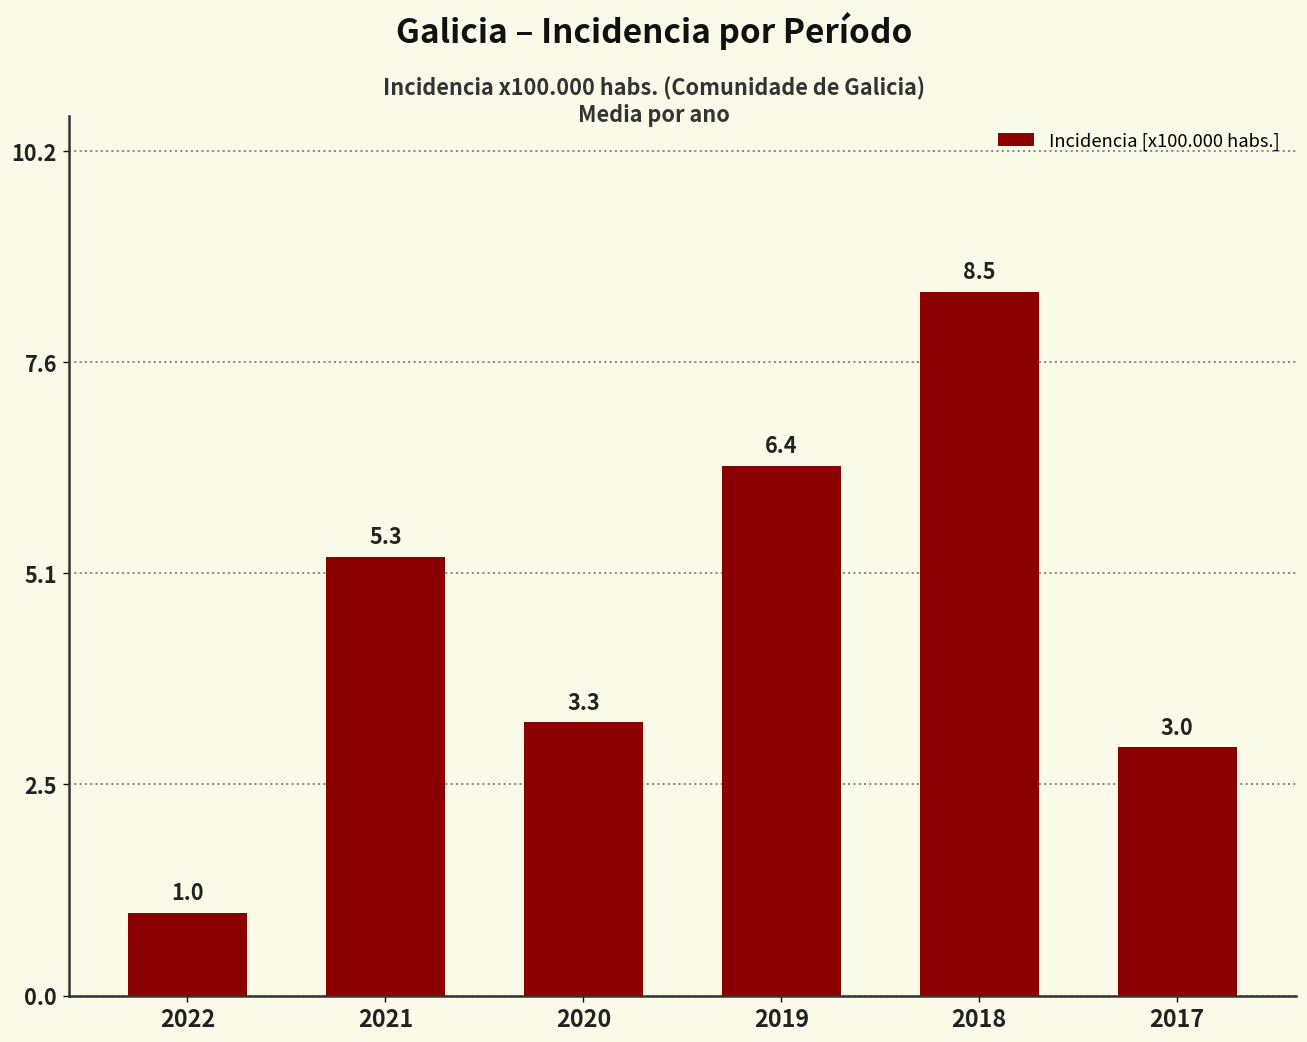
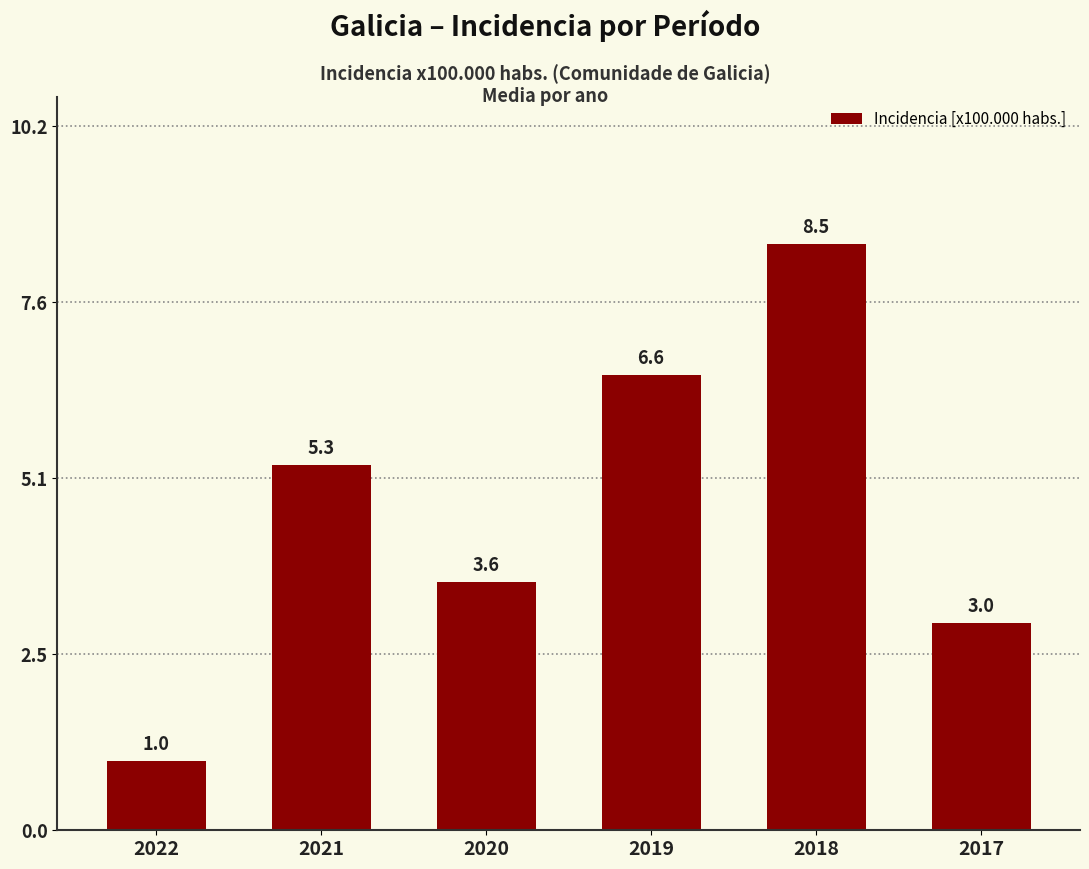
2020: 3.3 -> 3.6
2019: 6.4 -> 6.6
